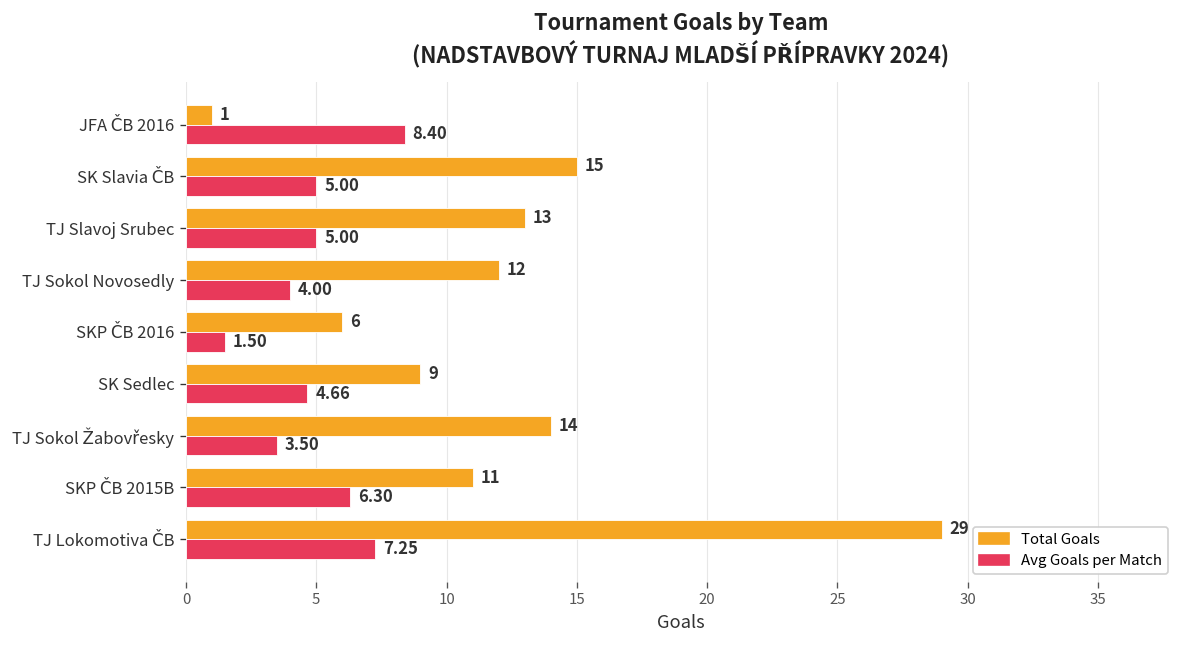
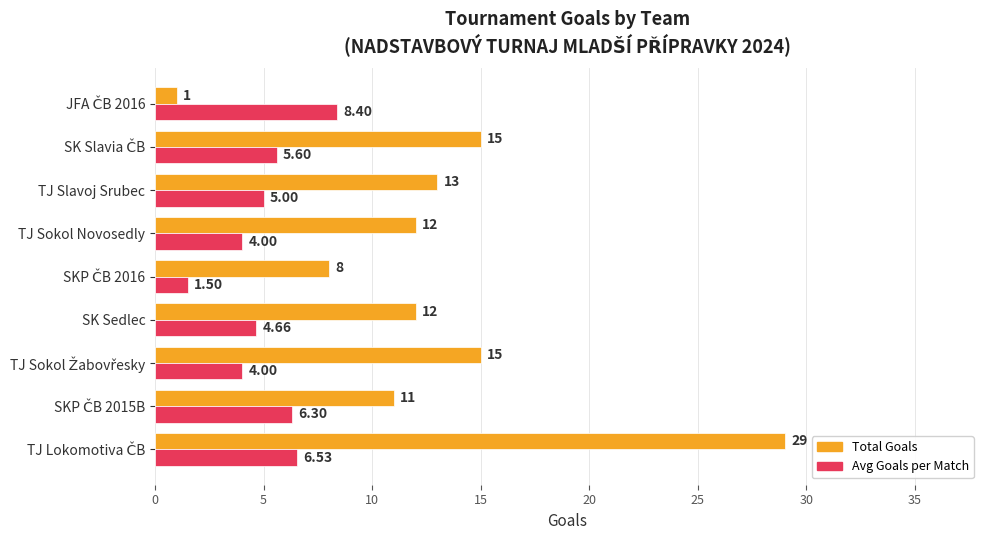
Avg Goals per Match, SK Slavia ČB: 5.00 -> 5.60
Total Goals, SKP ČB 2016: 6 -> 8
Total Goals, SK Sedlec: 9 -> 12
Total Goals, TJ Sokol Žabovřesky: 14 -> 15
Avg Goals per Match, TJ Sokol Žabovřesky: 3.50 -> 4.00
Avg Goals per Match, TJ Lokomotiva ČB: 7.25 -> 6.53
